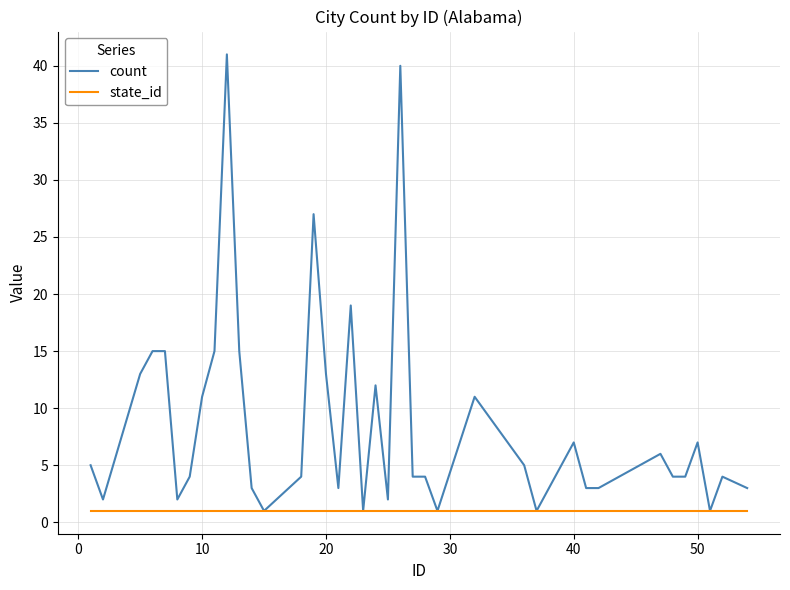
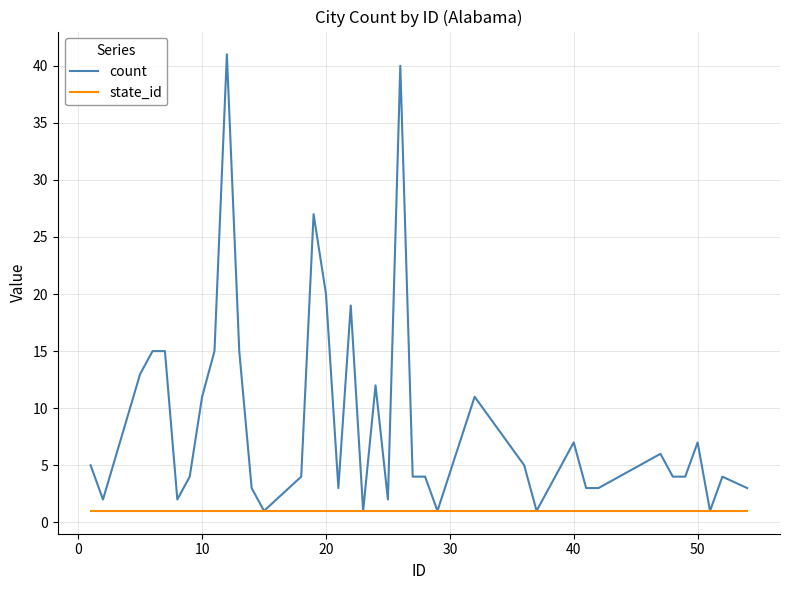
count, 20: 13 -> 20
